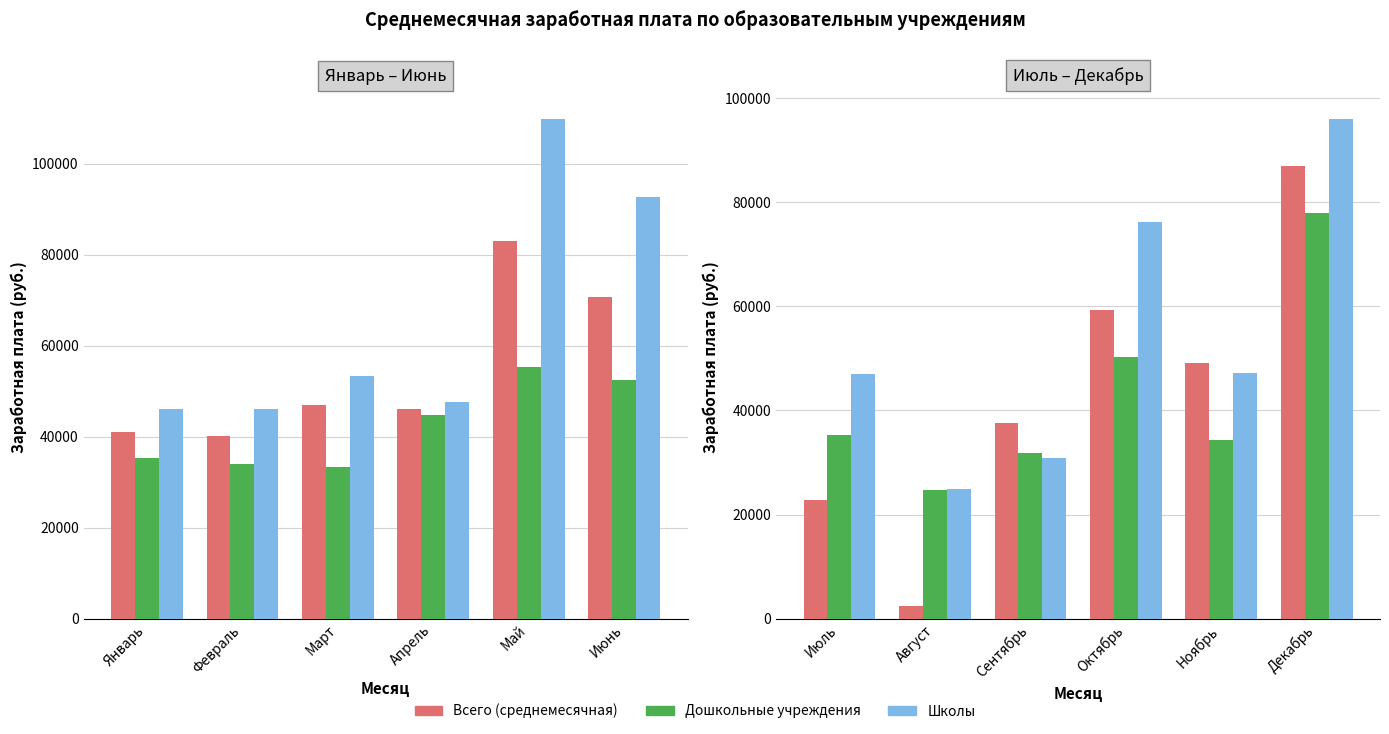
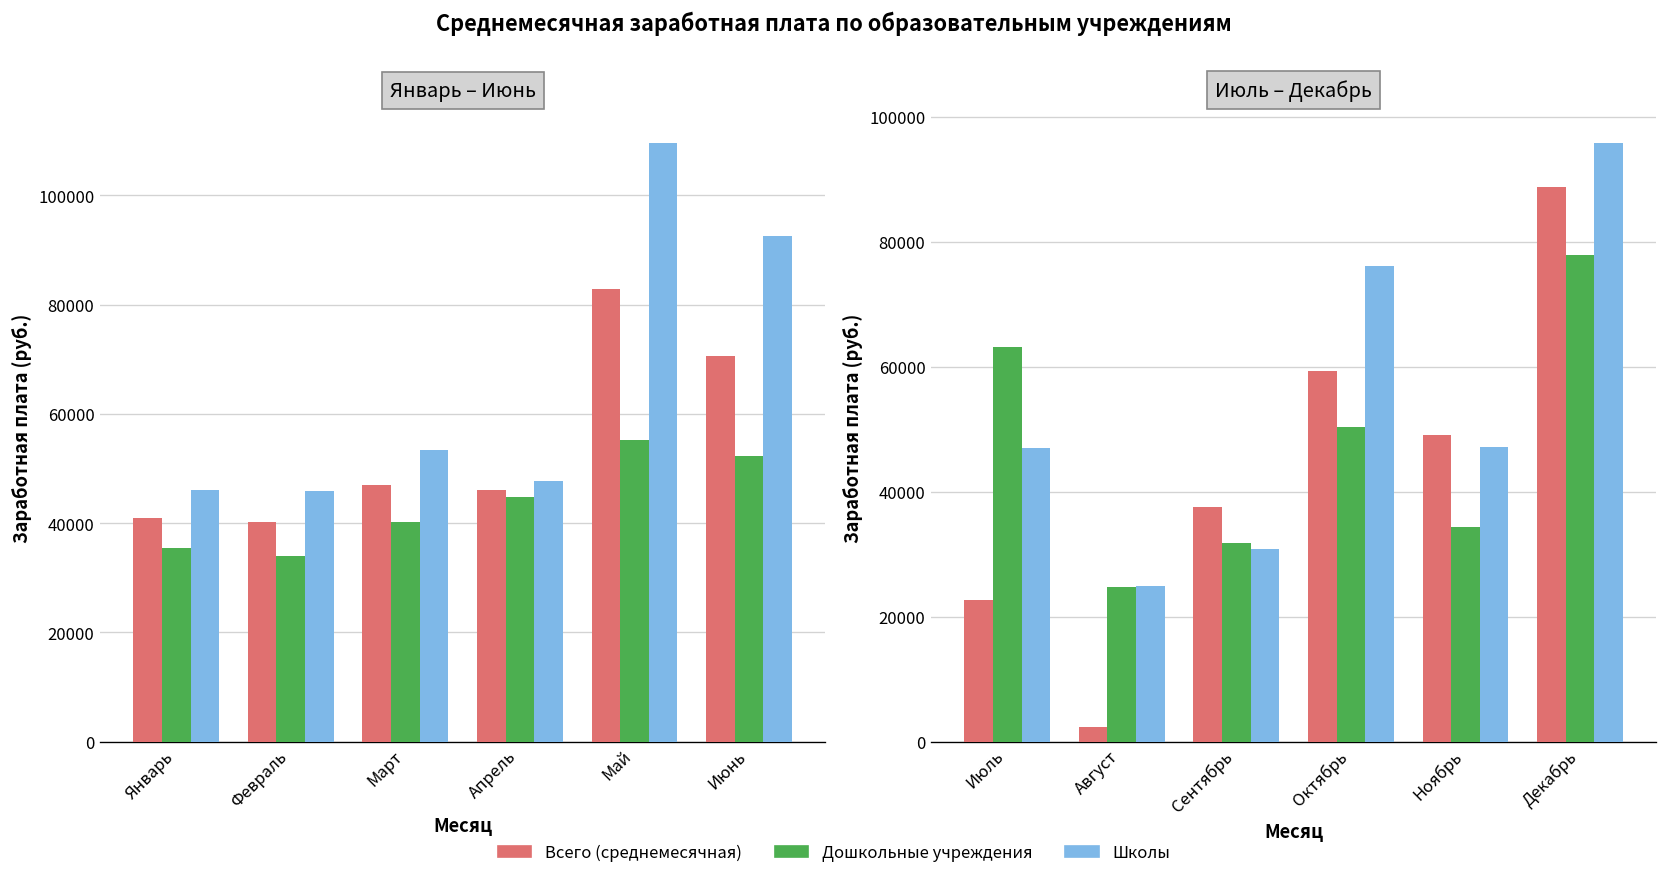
Январь – Июнь, Дошкольные учреждения, Март: 33000 -> 40000
Июль – Декабрь, Дошкольные учреждения, Июль: 35000 -> 63000
Июль – Декабрь, Всего (среднемесячная), Декабрь: 87000 -> 89000
